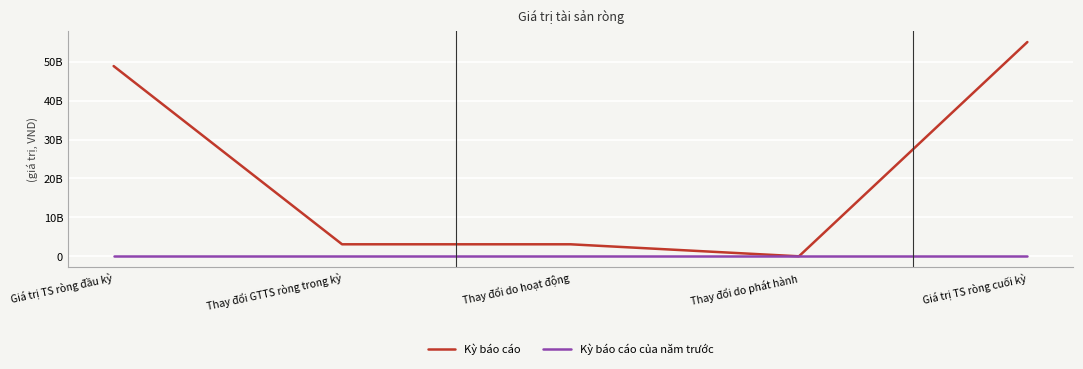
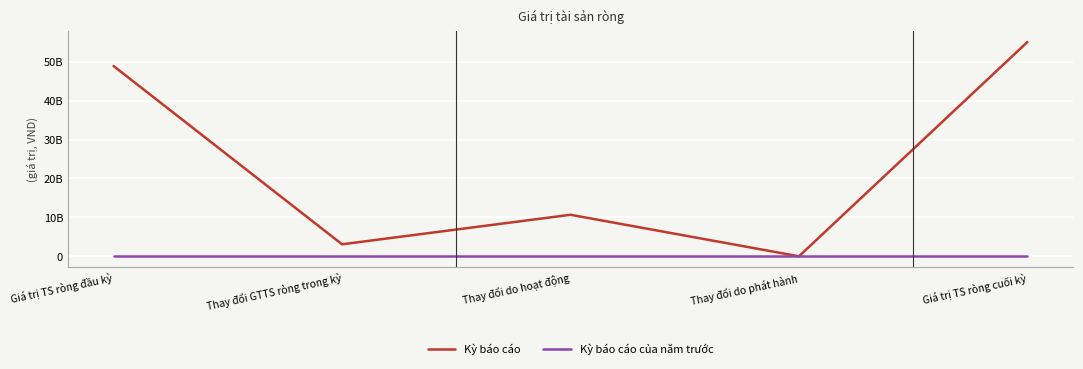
Kỳ báo cáo, Thay đổi do hoạt động: 3000000000 -> 11000000000
